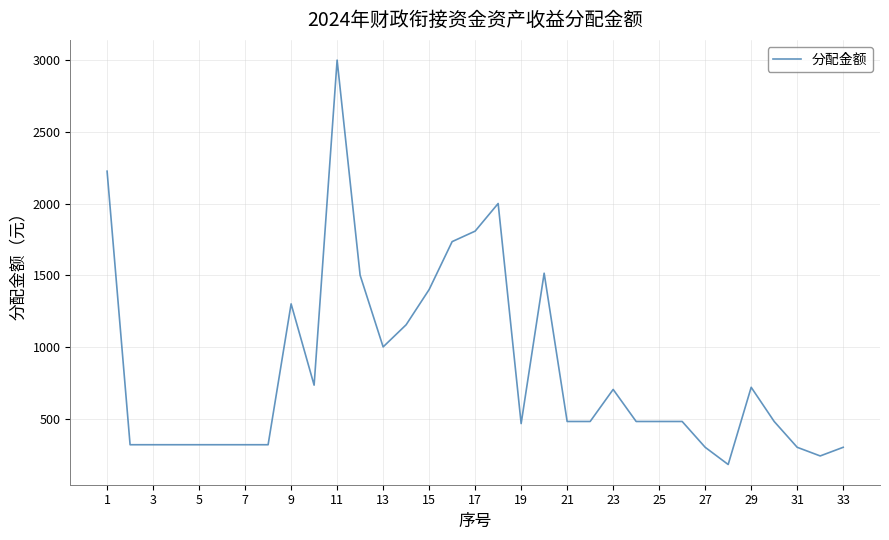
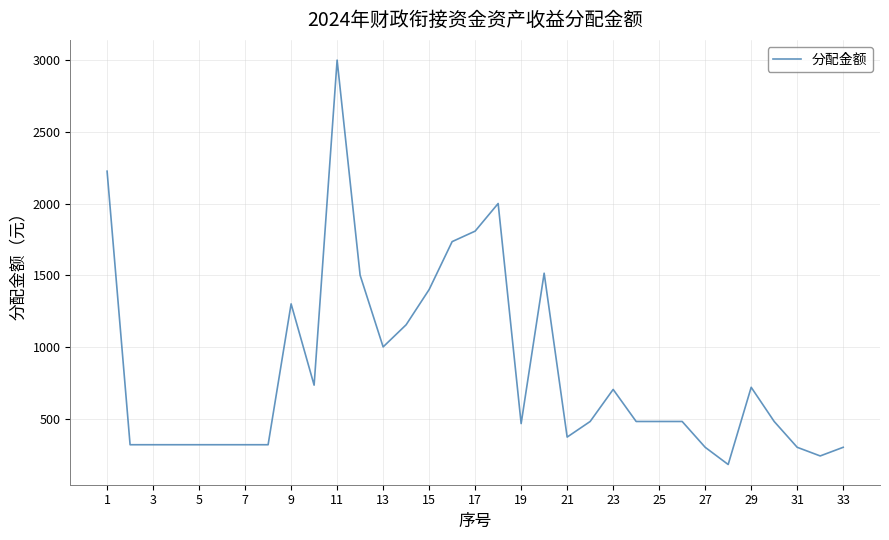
21: 480 -> 370
